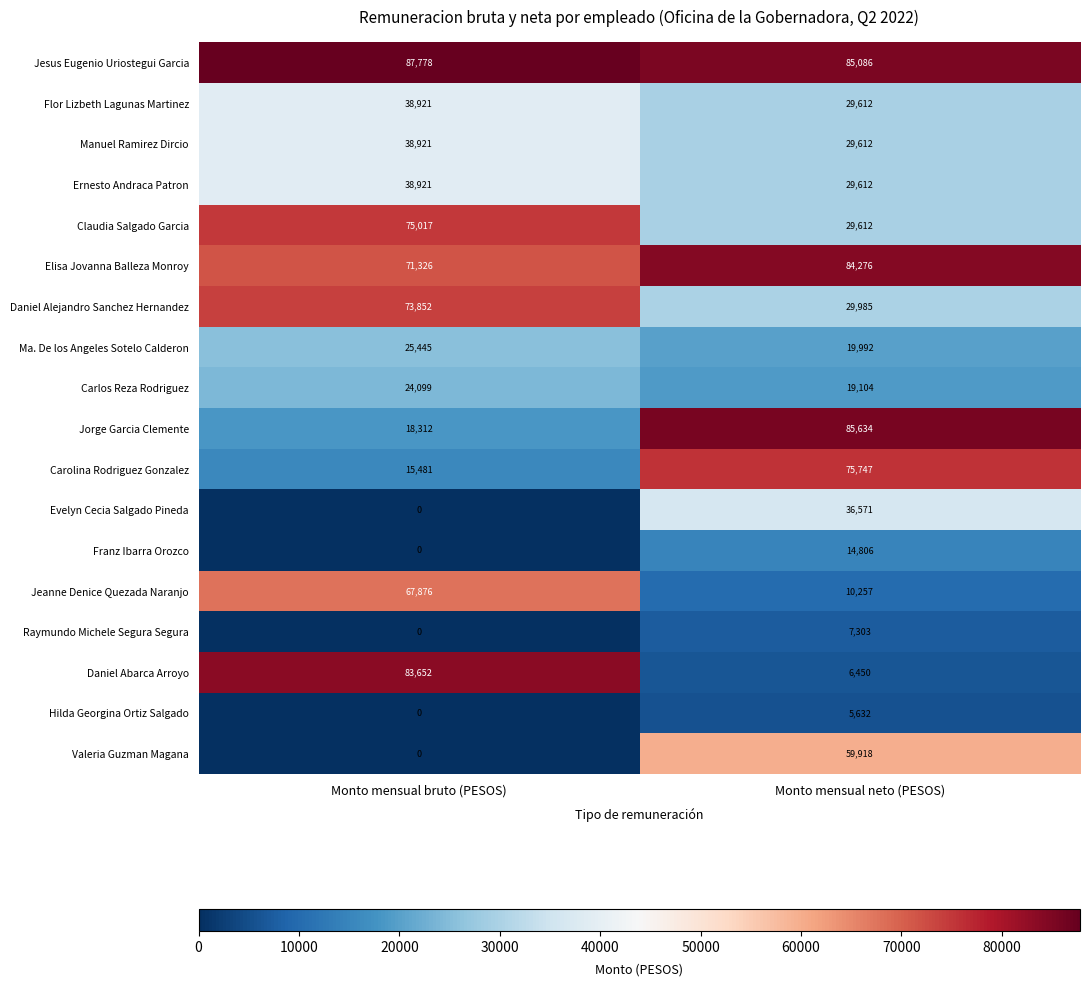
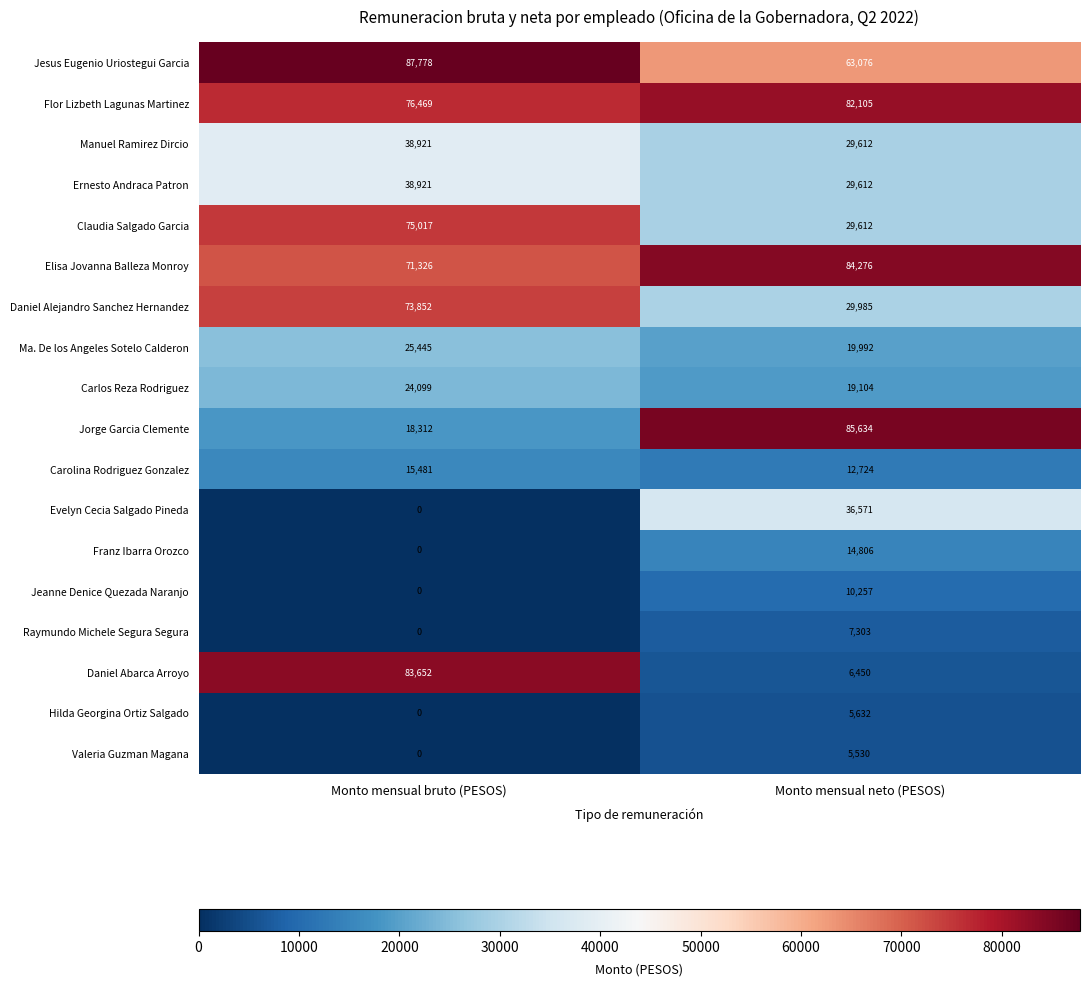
Jesus Eugenio Uriostegui Garcia, Monto mensual neto (PESOS): 85,086 -> 63,076
Flor Lizbeth Lagunas Martinez, Monto mensual bruto (PESOS): 38,921 -> 76,469
Flor Lizbeth Lagunas Martinez, Monto mensual neto (PESOS): 29,612 -> 82,105
Carolina Rodriguez Gonzalez, Monto mensual neto (PESOS): 75,747 -> 12,724
Jeanne Denice Quezada Naranjo, Monto mensual bruto (PESOS): 67,876 -> 0
Valeria Guzman Magana, Monto mensual neto (PESOS): 59,918 -> 5,530
